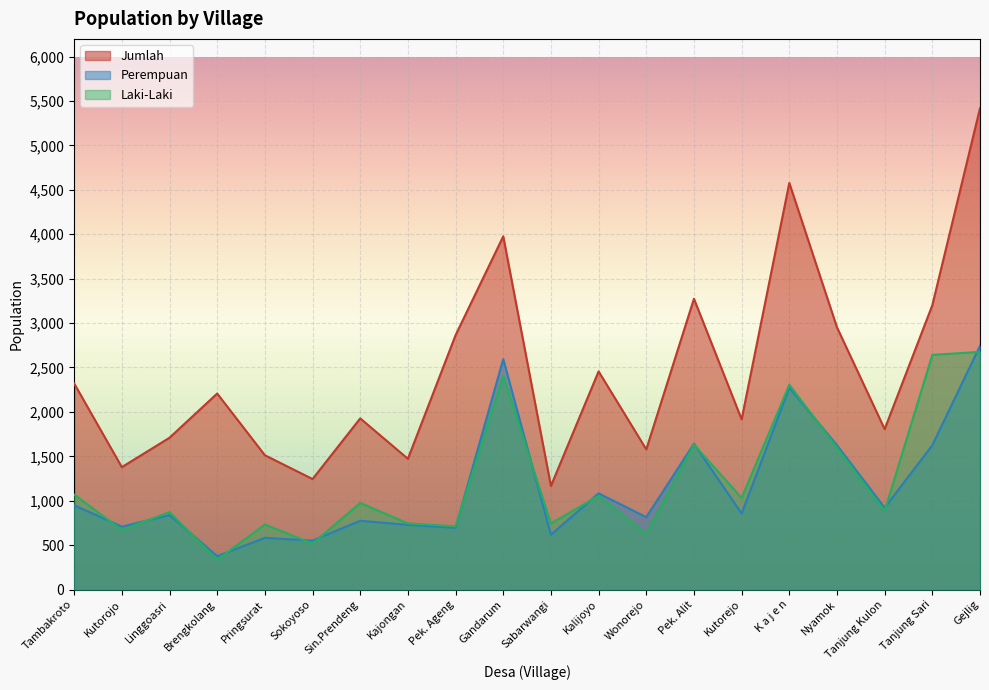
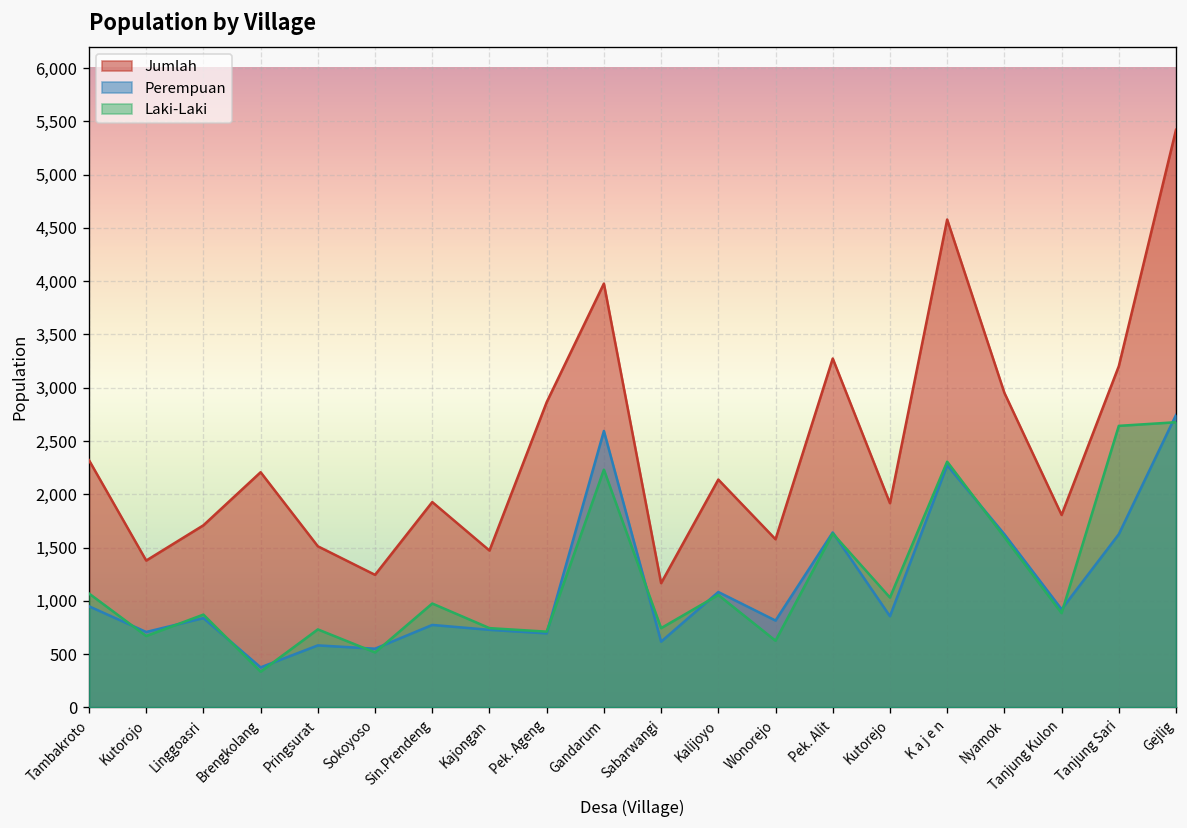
Laki-Laki, Gandarum: 2,400 -> 2,200
Jumlah, Kalijoyo: 2,500 -> 2,100
